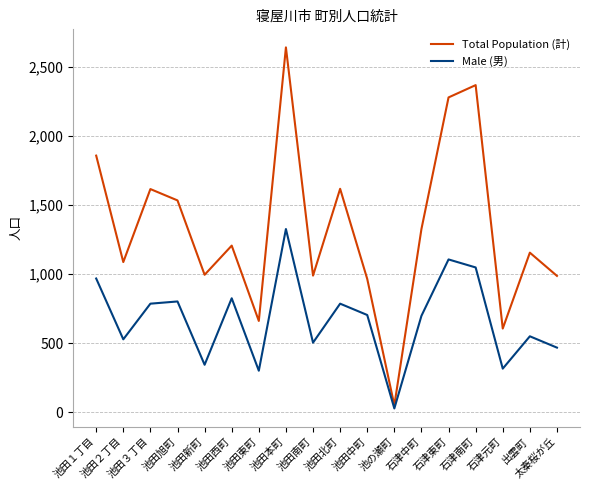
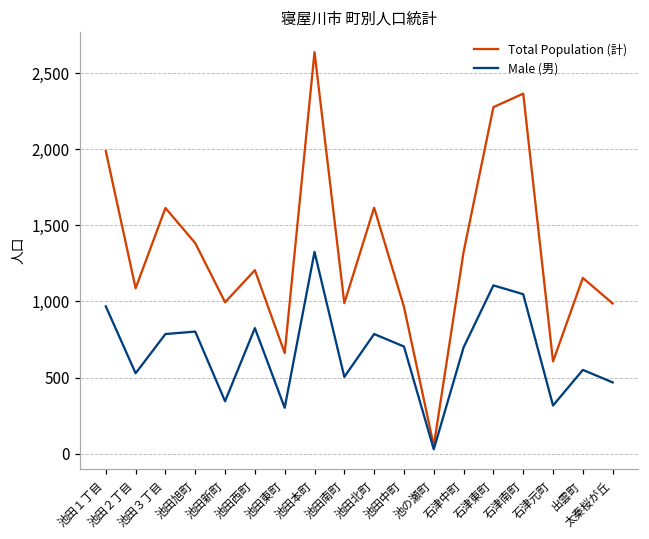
Total Population (計), 池田１丁目: 1,860 -> 1,990
Total Population (計), 池田旭町: 1,530 -> 1,380
